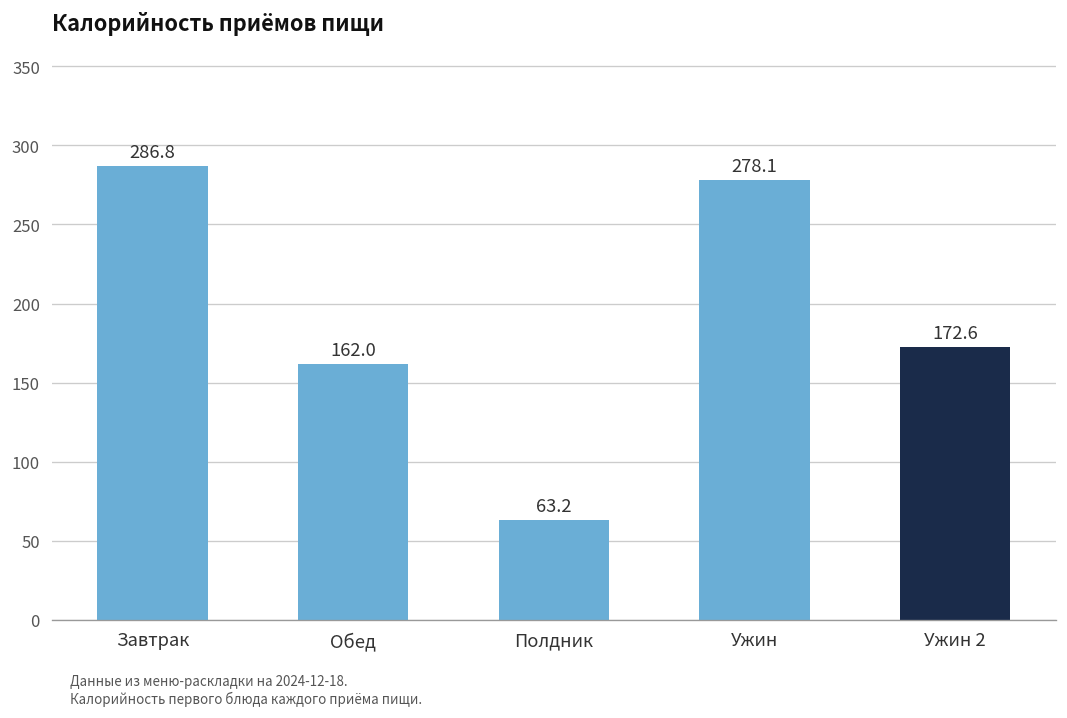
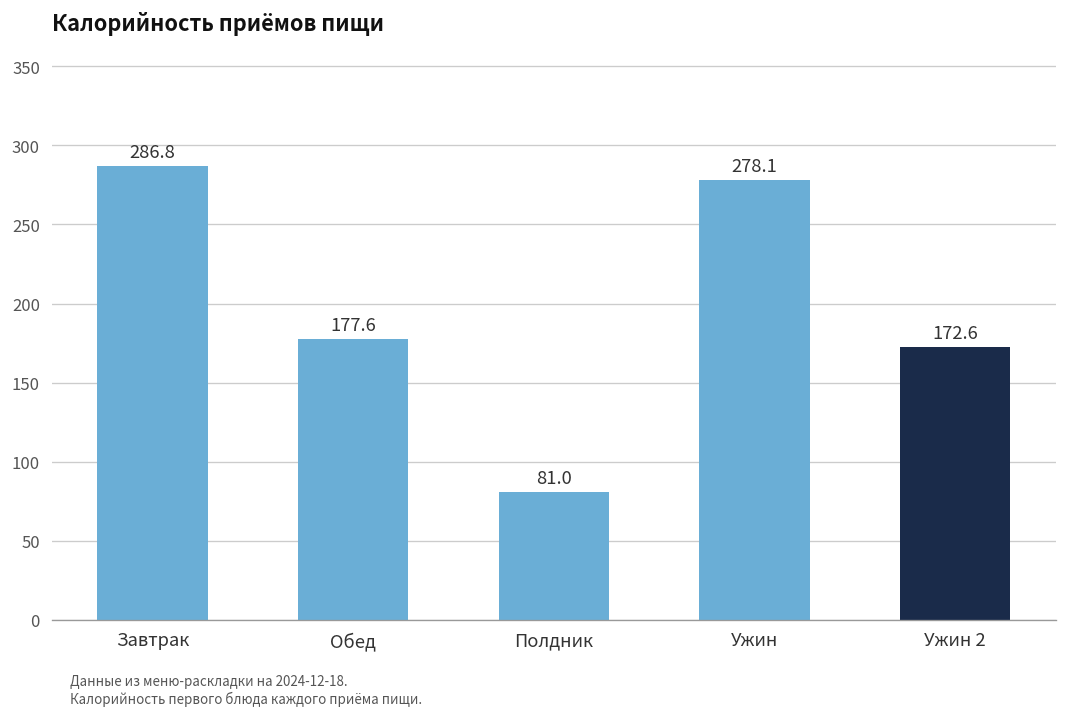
Обед: 162.0 -> 177.6
Полдник: 63.2 -> 81.0
